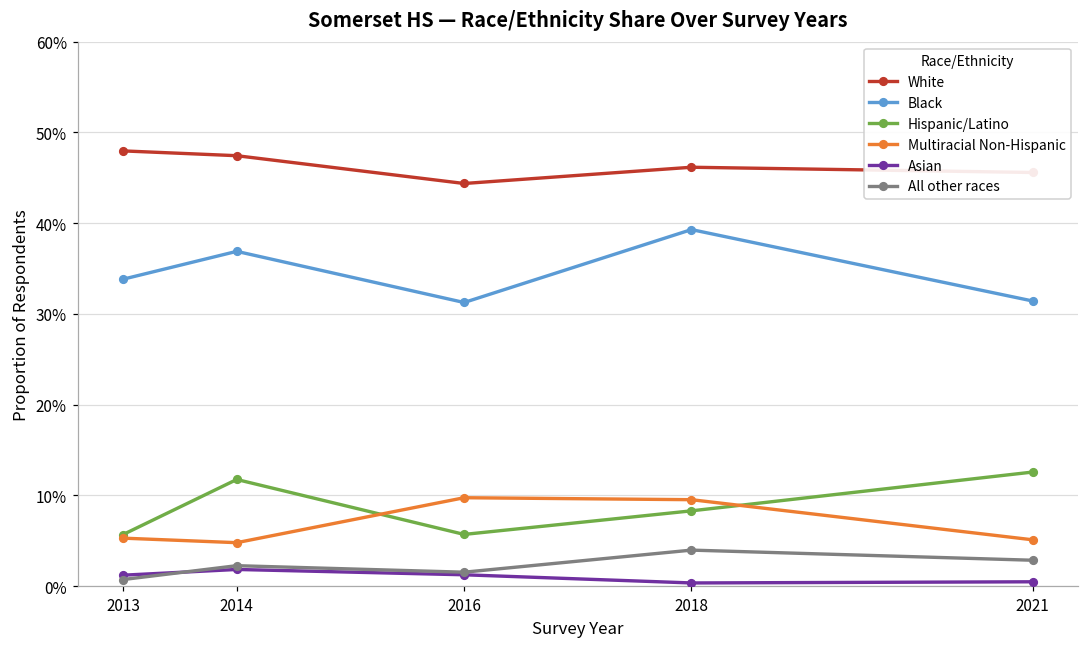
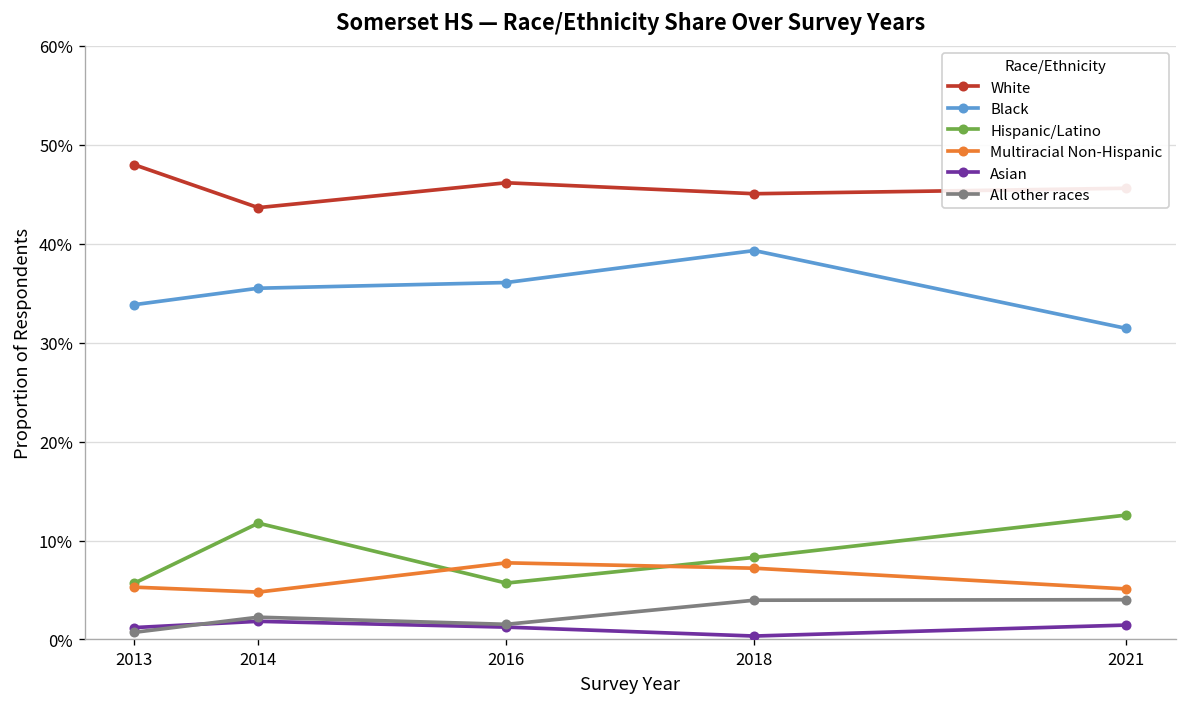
White, 2014: 47% -> 44%
Black, 2014: 37% -> 35%
White, 2016: 44% -> 46%
Black, 2016: 31% -> 36%
Multiracial Non-Hispanic, 2016: 10% -> 8%
White, 2018: 46% -> 45%
Multiracial Non-Hispanic, 2018: 10% -> 7%
Asian, 2021: 0% -> 1%
All other races, 2021: 3% -> 4%
